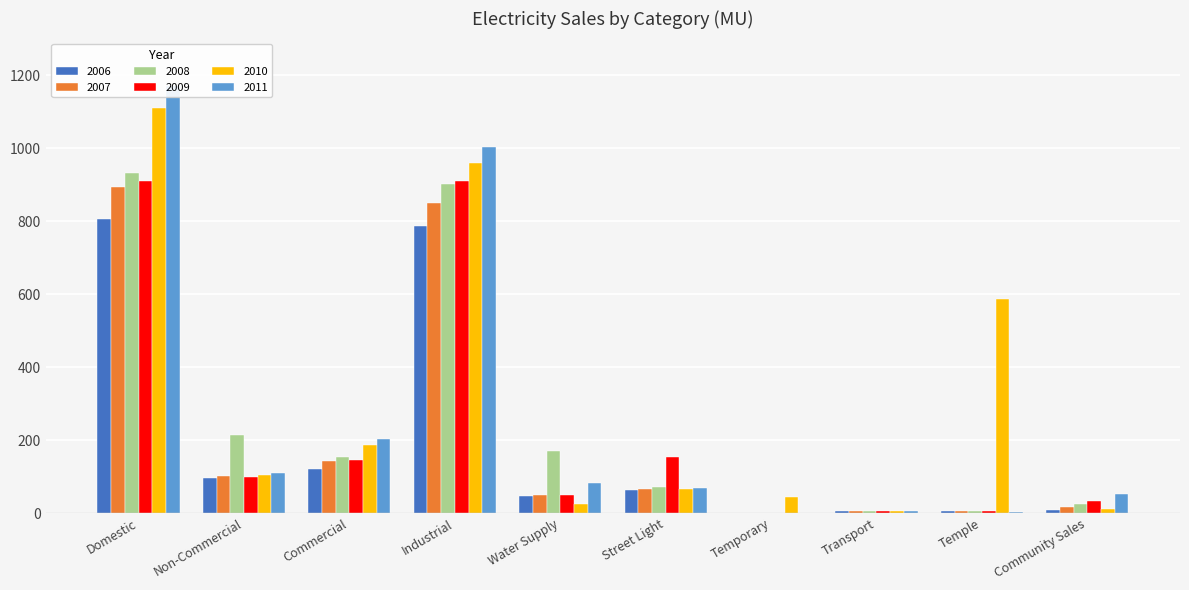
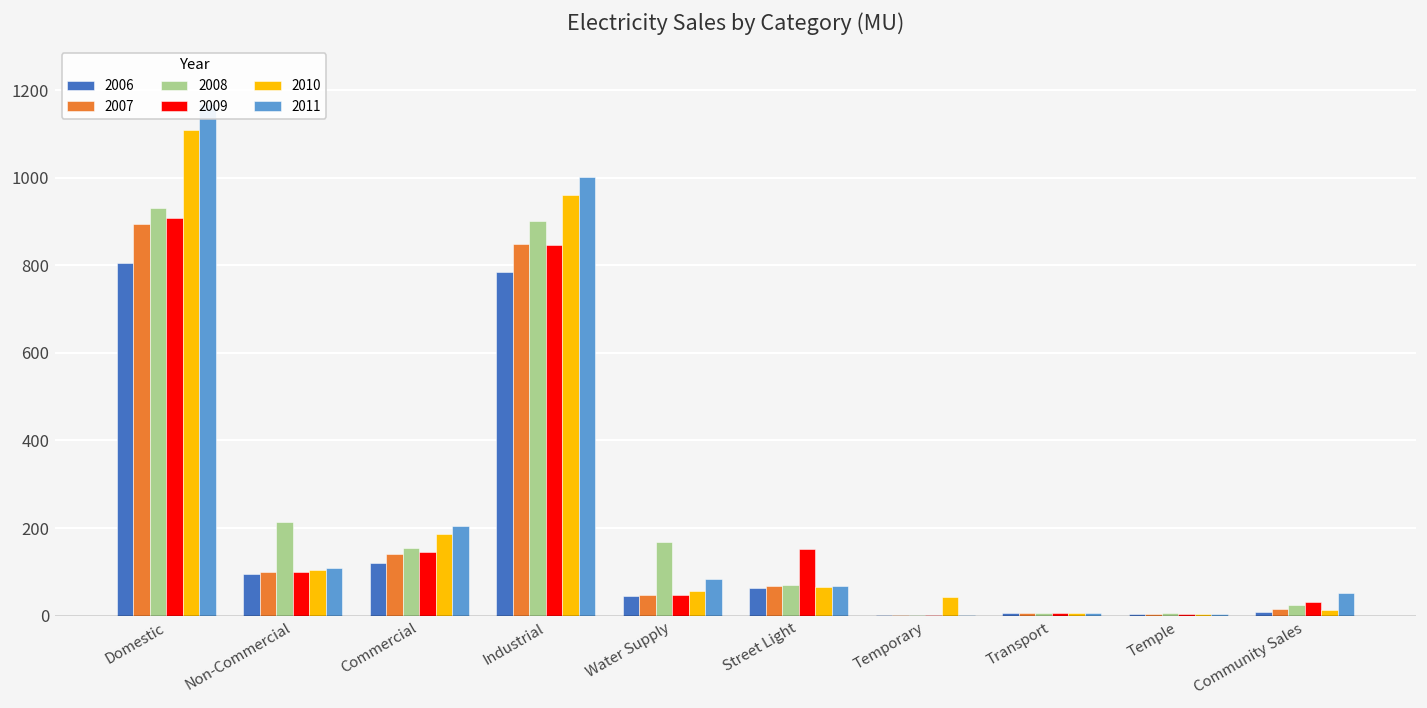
2009, Industrial: 910 -> 850
2010, Water Supply: 30 -> 60
2010, Temple: 590 -> 0
